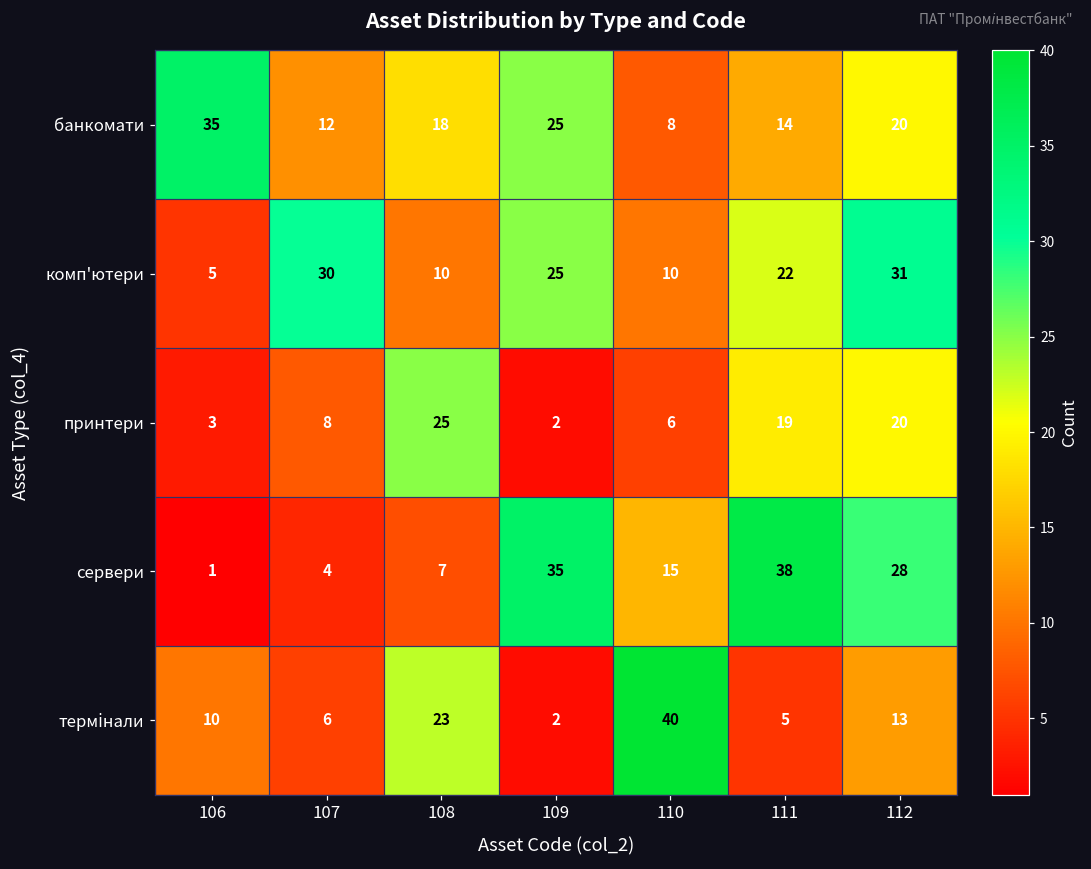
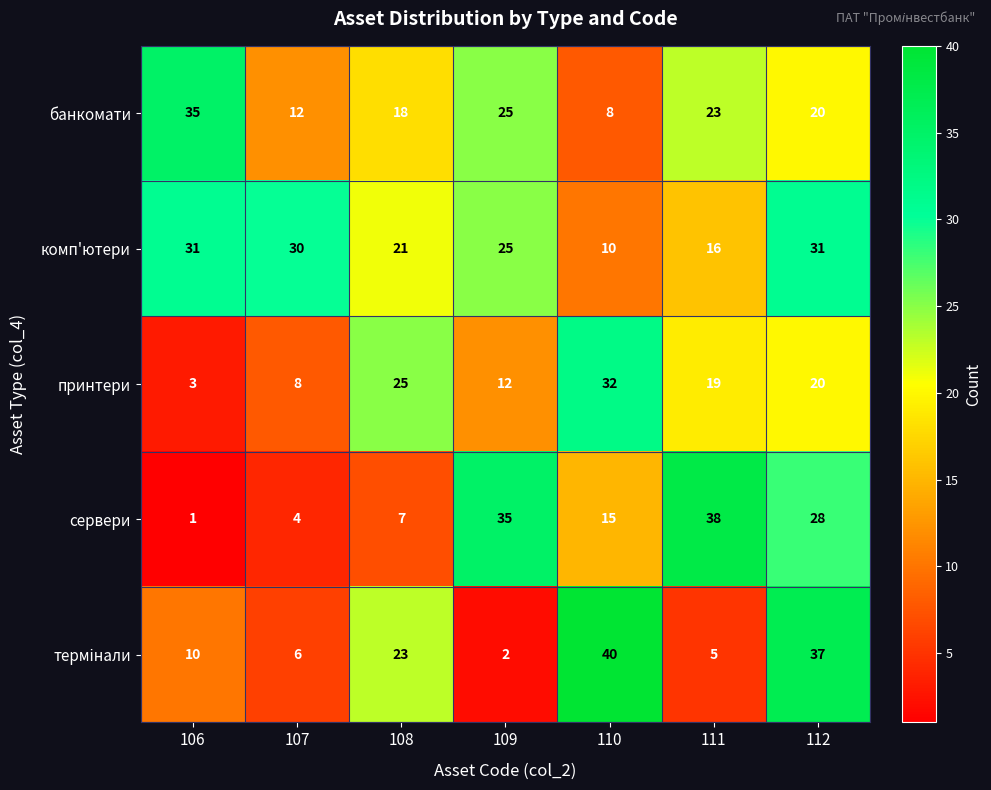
банкомати, 111: 14 -> 23
комп'ютери, 106: 5 -> 31
комп'ютери, 108: 10 -> 21
комп'ютери, 111: 22 -> 16
принтери, 109: 2 -> 12
принтери, 110: 6 -> 32
термінали, 112: 13 -> 37
